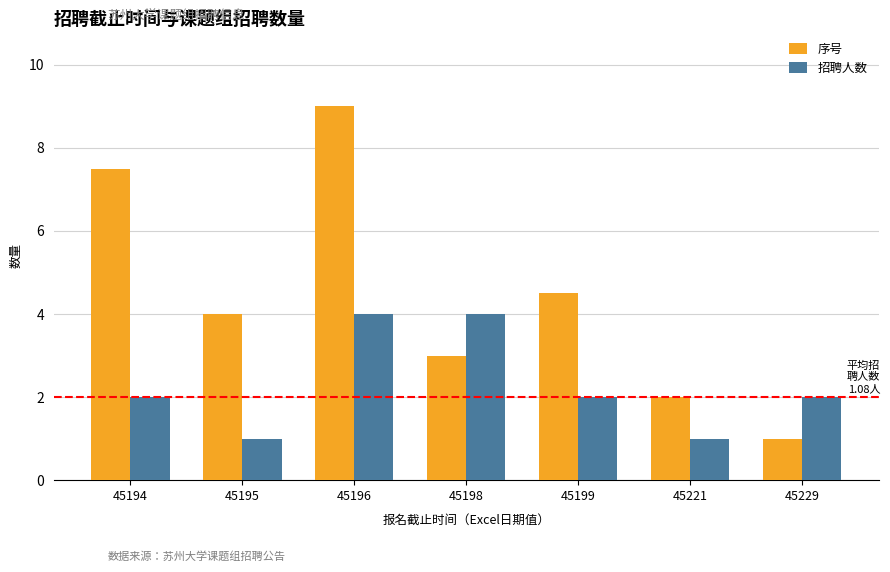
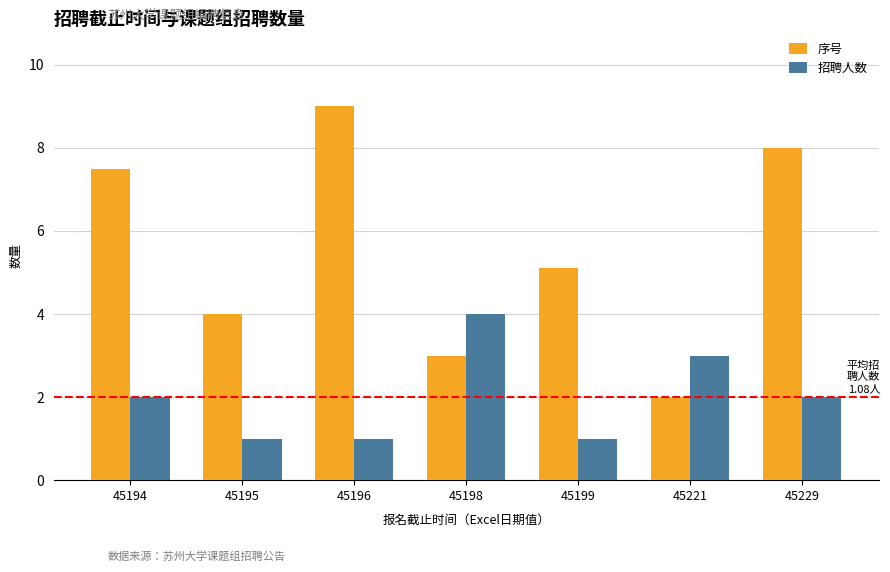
招聘人数, 45196: 4 -> 1
序号, 45199: 4.5 -> 5.1
招聘人数, 45199: 2 -> 1
招聘人数, 45221: 1 -> 3
序号, 45229: 1 -> 8
